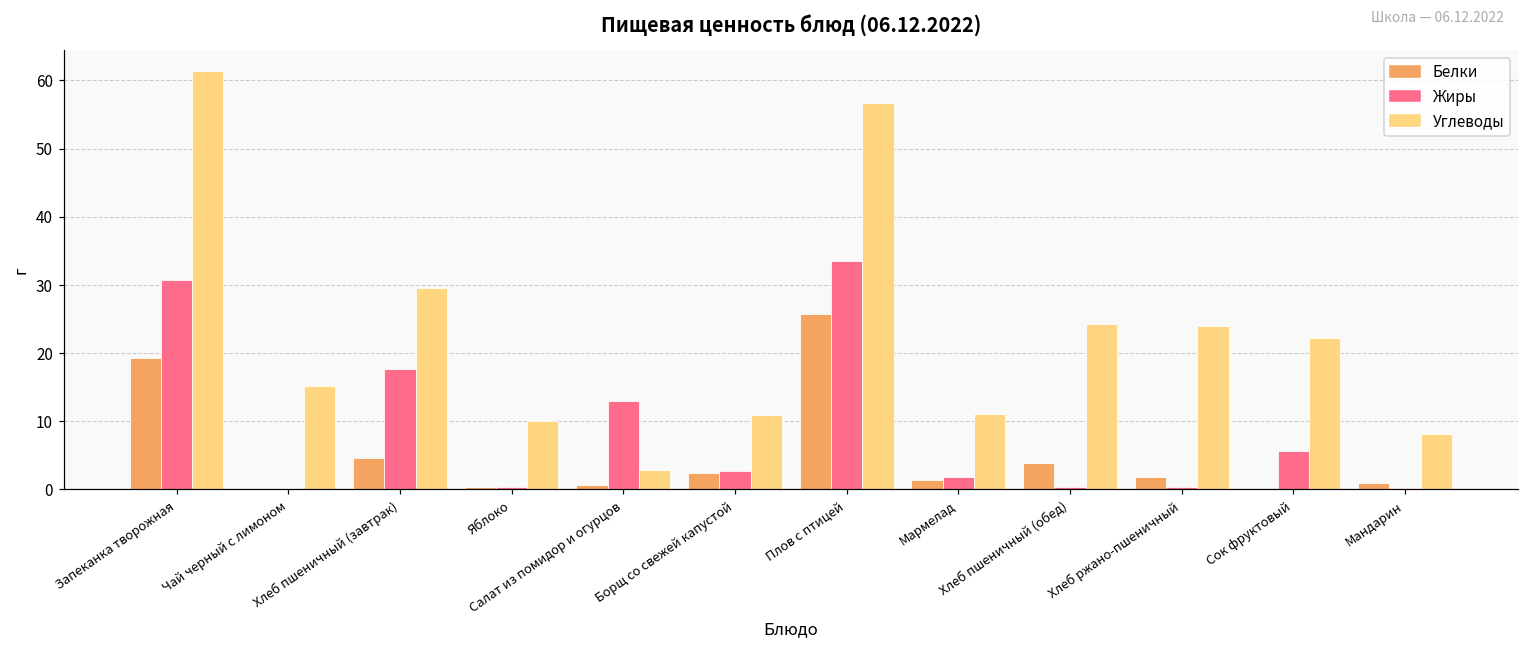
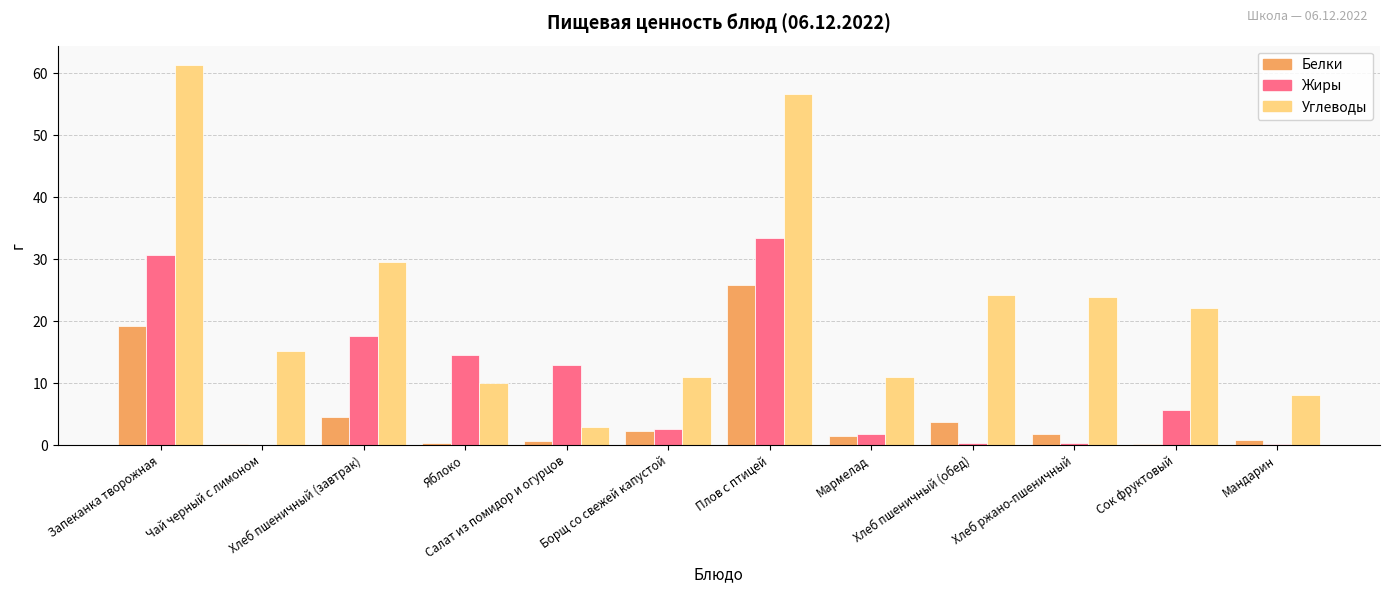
Жиры, Яблоко: 0 -> 15
